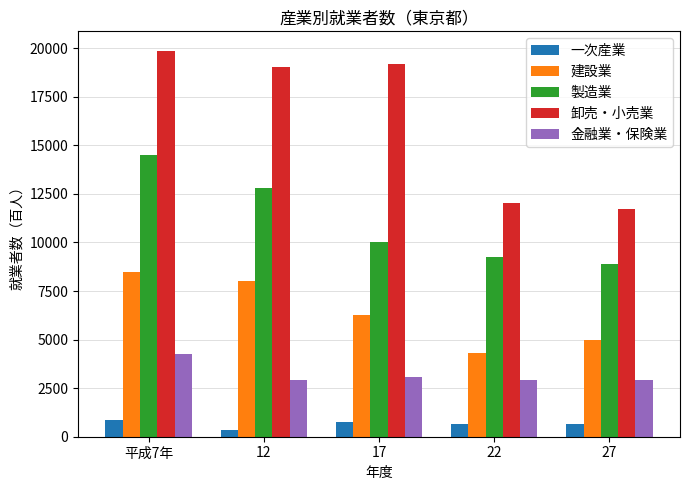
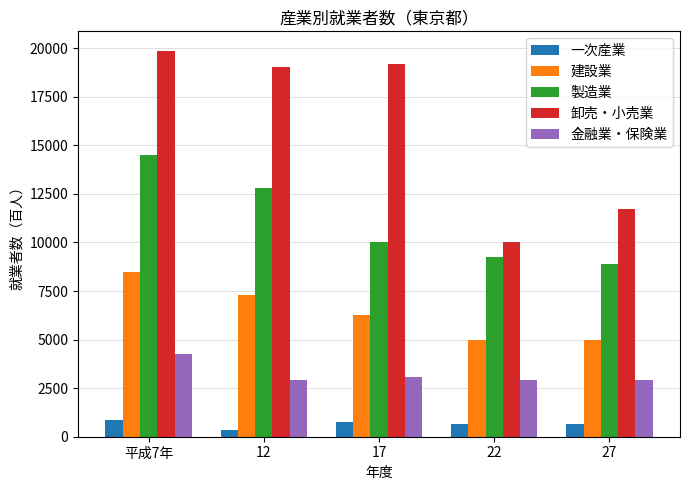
建設業, 12: 8000 -> 7300
建設業, 22: 4300 -> 5000
卸売・小売業, 22: 12000 -> 10000
